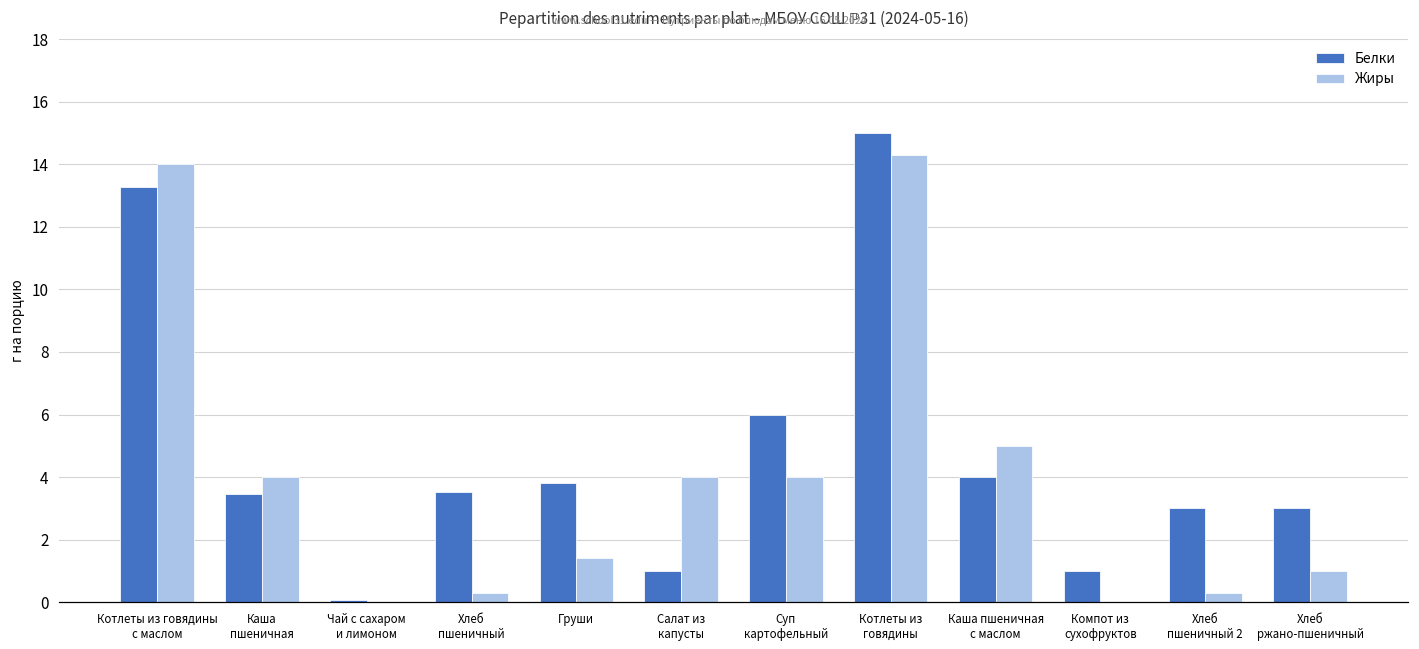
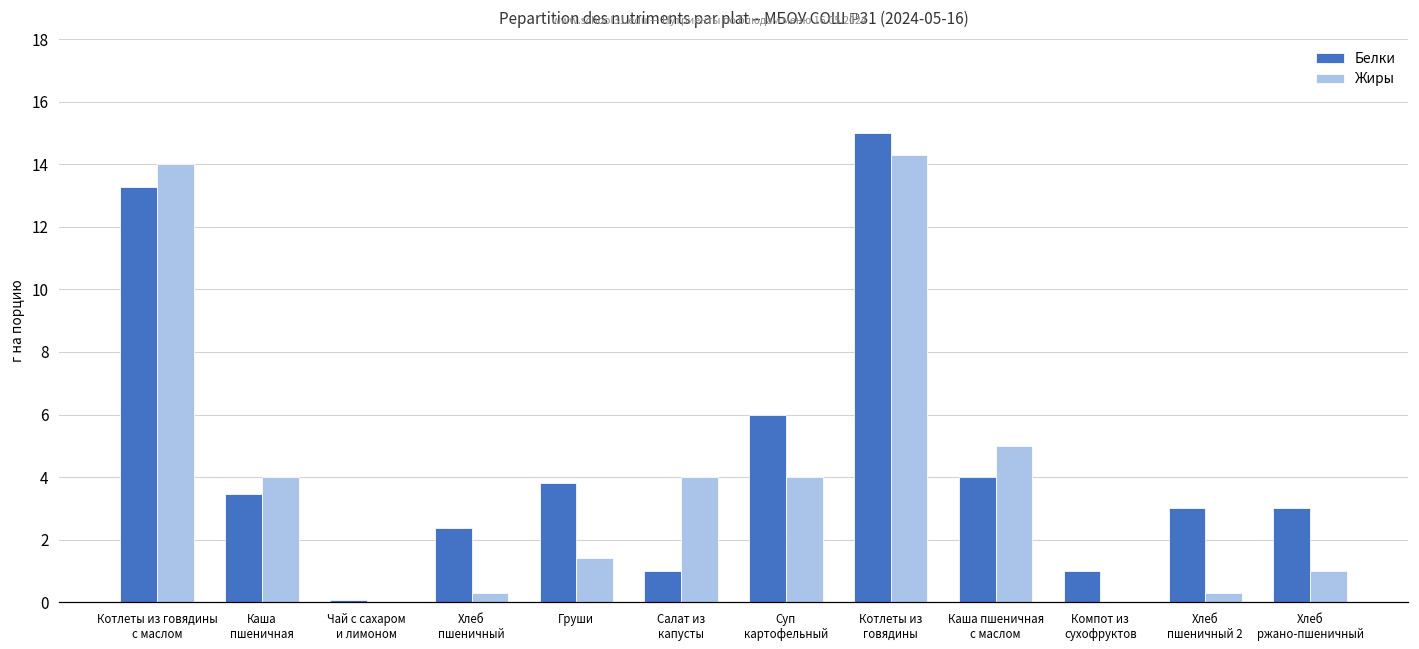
Белки, Хлеб пшеничный: 3.5 -> 2.4
